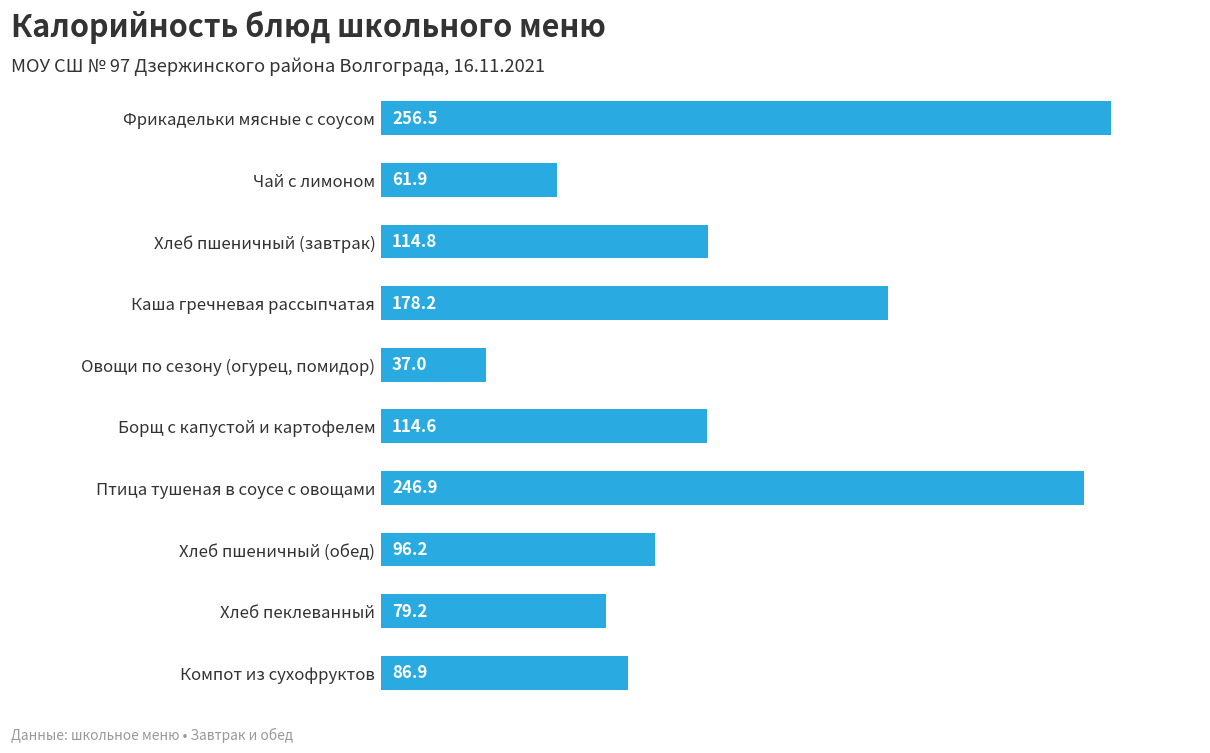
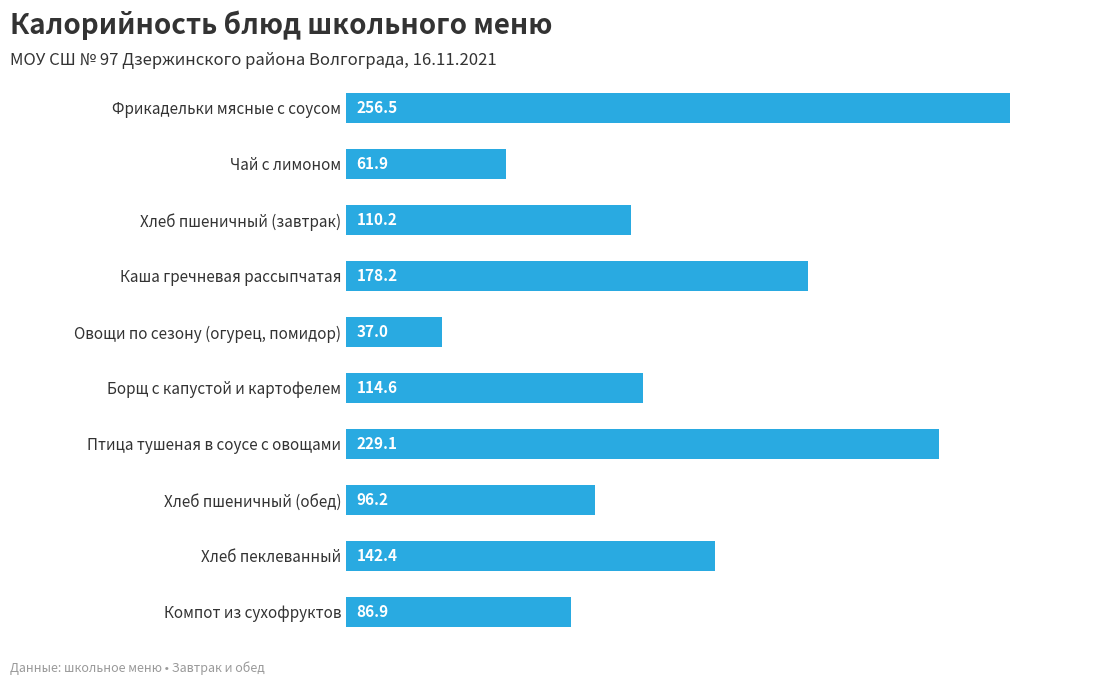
Хлеб пшеничный (завтрак): 114.8 -> 110.2
Птица тушеная в соусе с овощами: 246.9 -> 229.1
Хлеб пеклеванный: 79.2 -> 142.4
